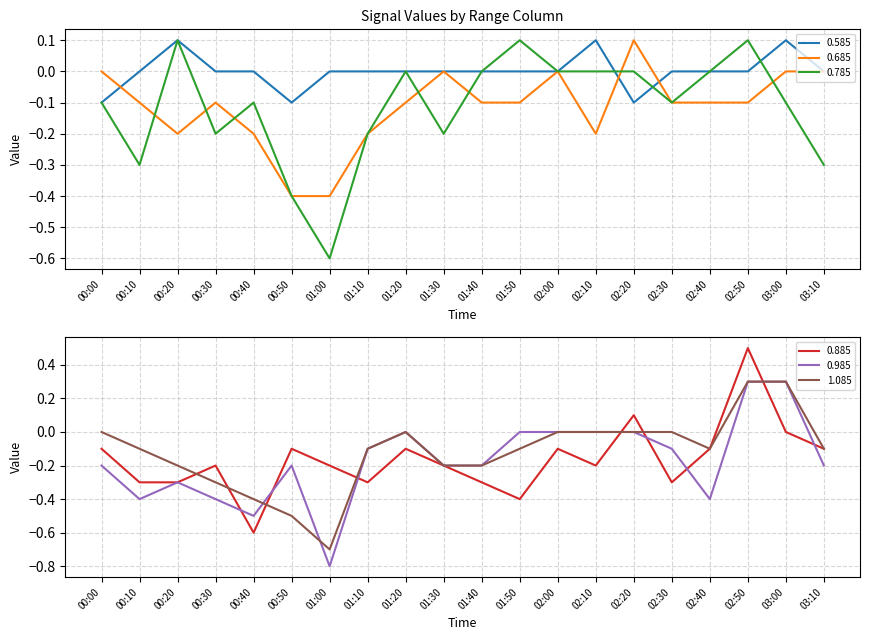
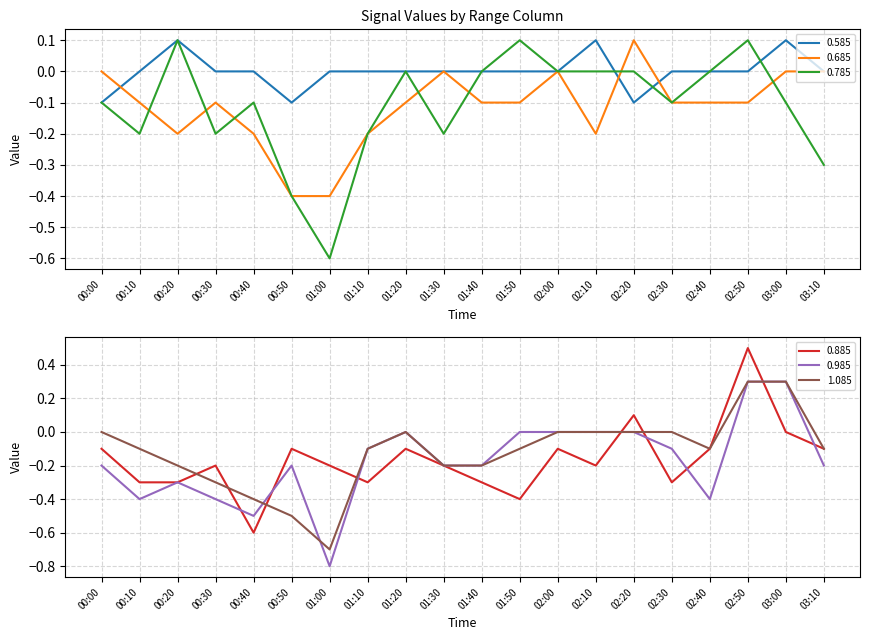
Signal Values by Range Column, 0.785, 00:10: -0.3 -> -0.2
